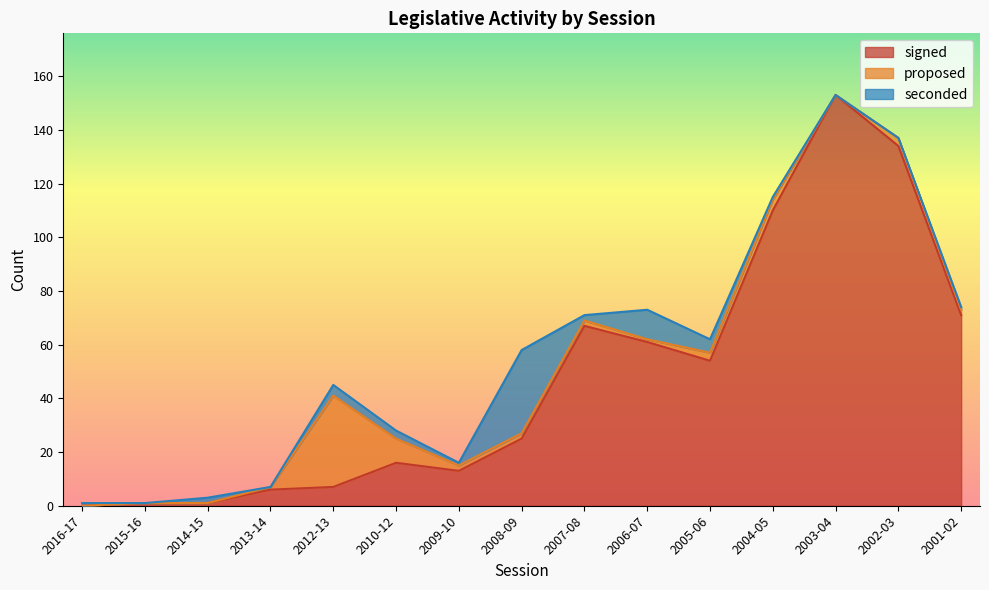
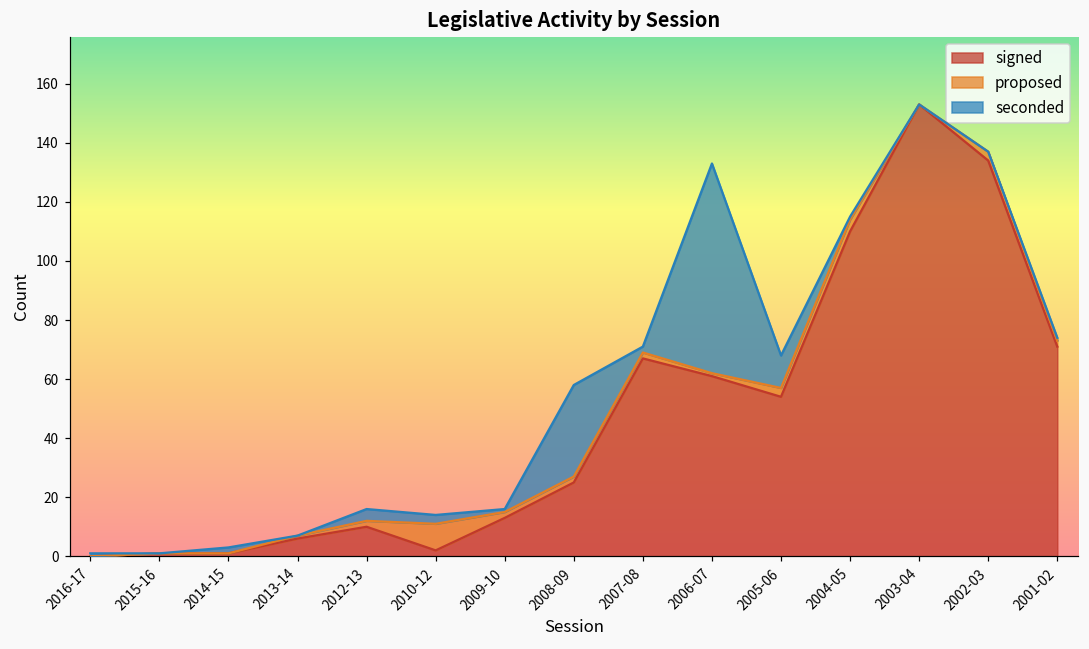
signed, 2012-13: 7 -> 10
proposed, 2012-13: 34 -> 2
signed, 2010-12: 16 -> 2
seconded, 2006-07: 11 -> 71
seconded, 2005-06: 5 -> 11
